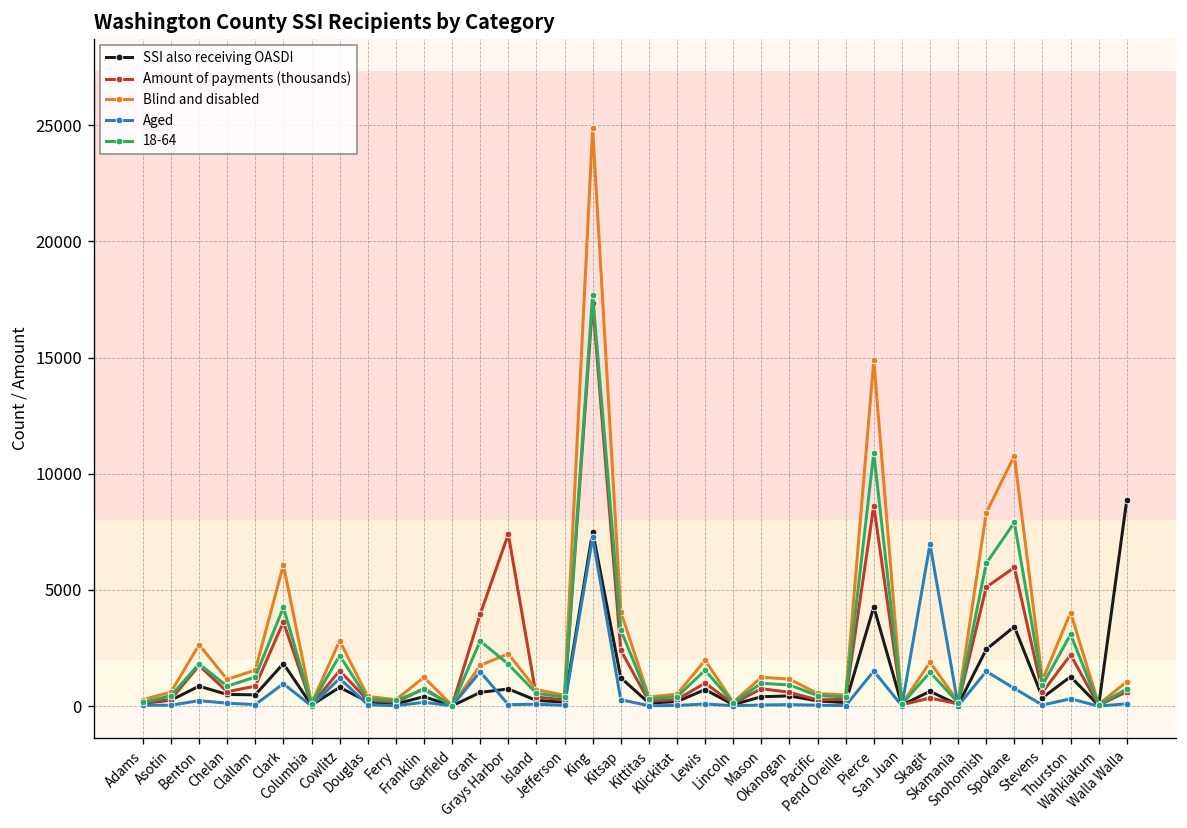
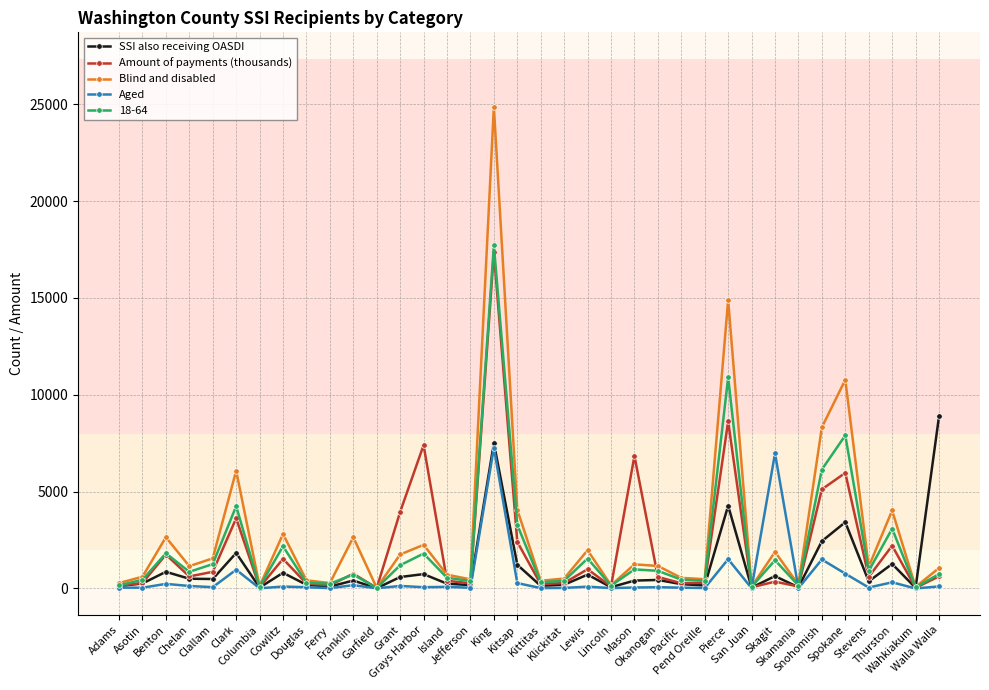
Aged, Cowlitz: 1200 -> 100
Blind and disabled, Franklin: 1200 -> 2600
Aged, Grant: 1500 -> 100
18-64, Grant: 2800 -> 1200
Amount of payments (thousands), Mason: 800 -> 6800
